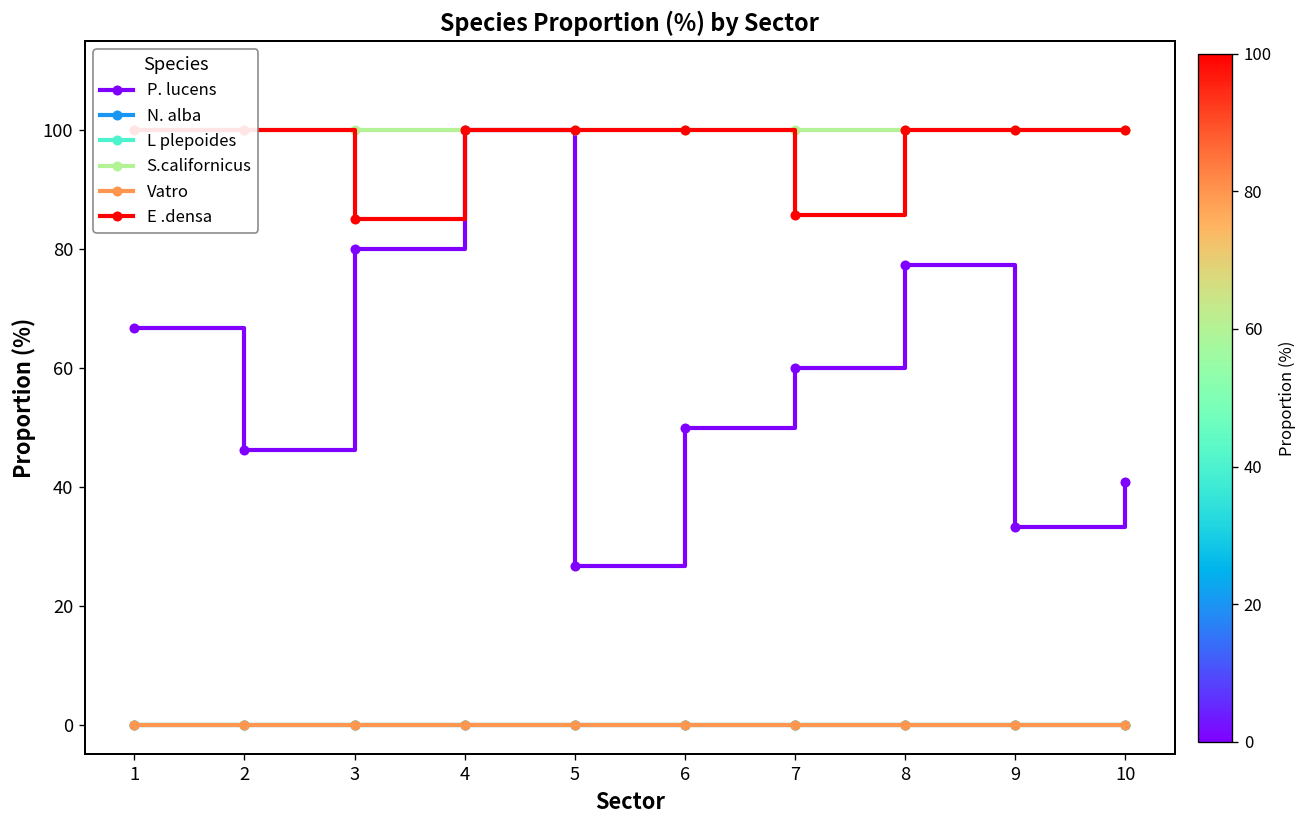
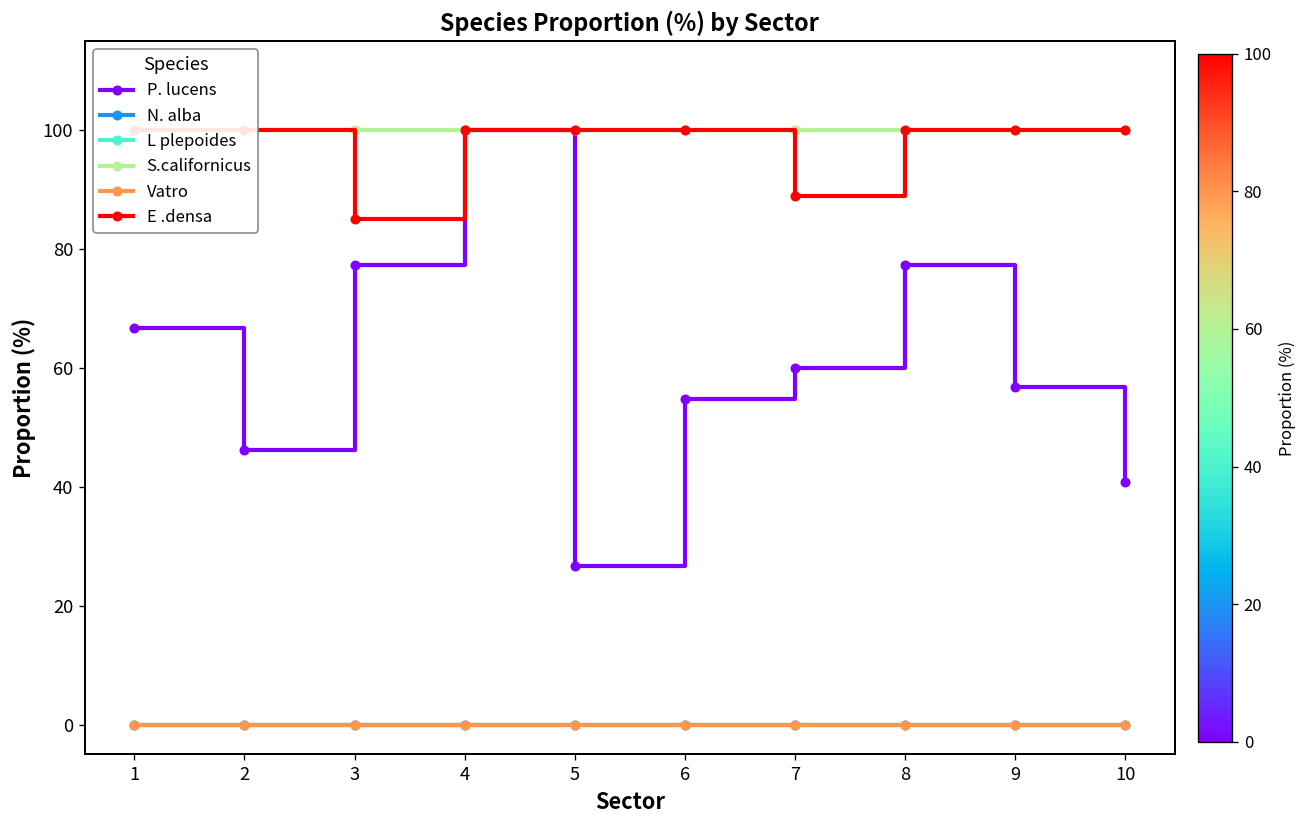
P. lucens, 3: 80 -> 77
P. lucens, 6: 50 -> 55
E .densa, 7: 86 -> 89
P. lucens, 9: 33 -> 57
